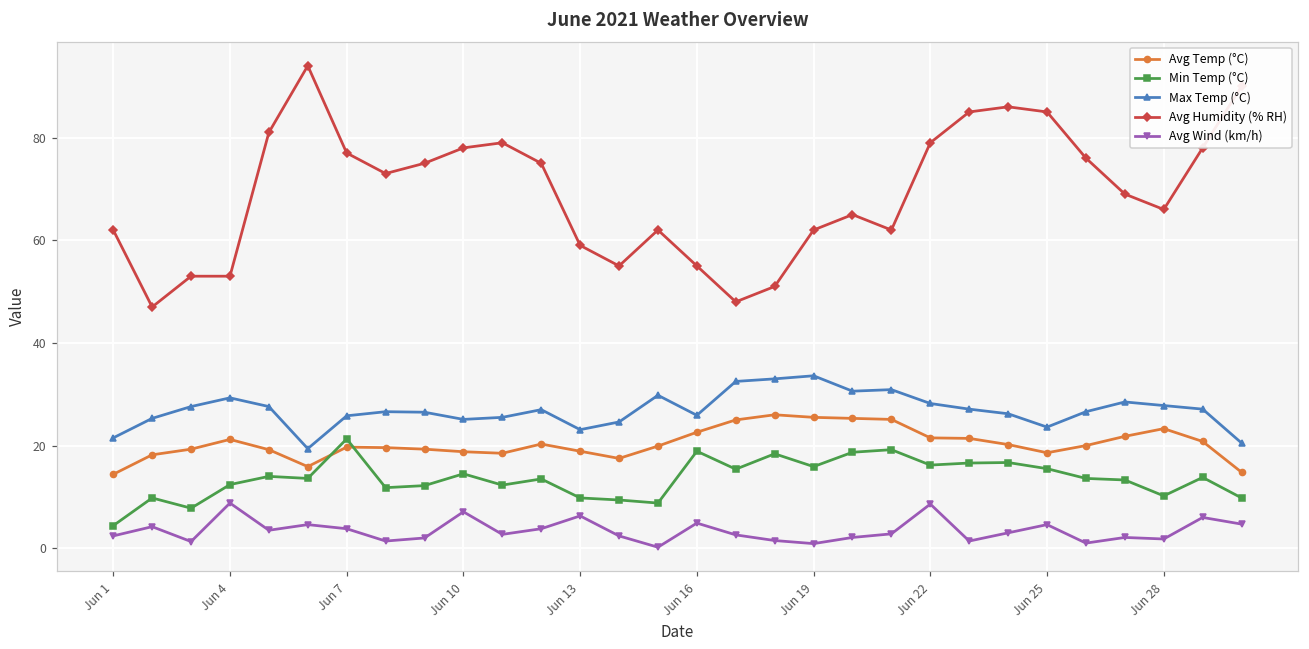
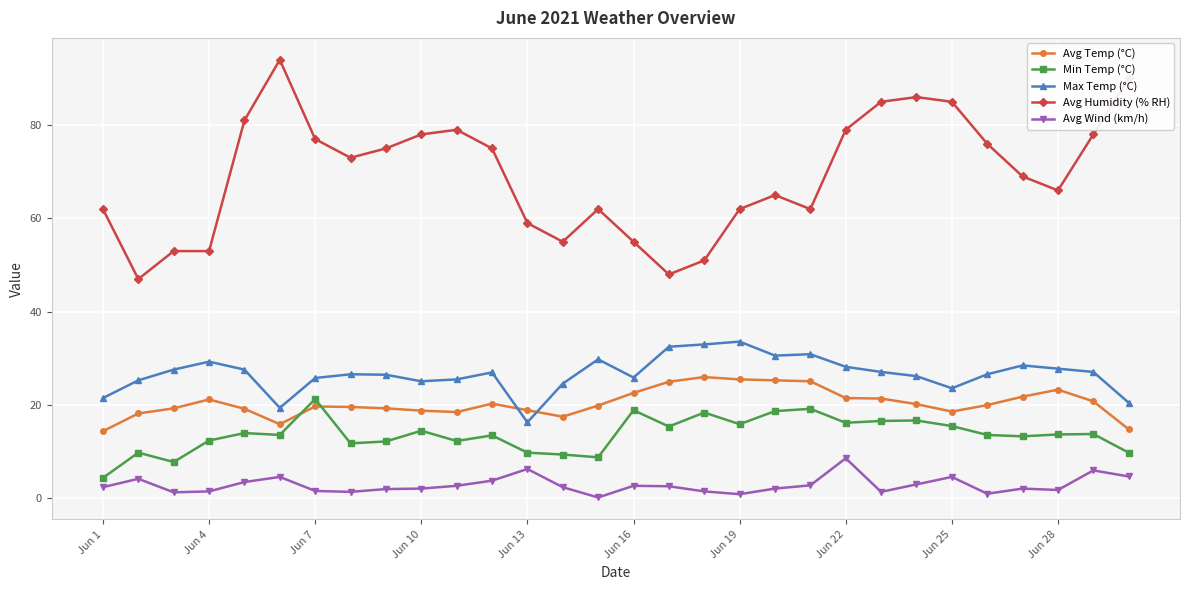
Avg Wind (km/h), Jun 4: 9 -> 2
Avg Wind (km/h), Jun 7: 4 -> 2
Avg Wind (km/h), Jun 10: 7 -> 2
Max Temp (°C), Jun 13: 23 -> 16
Avg Wind (km/h), Jun 16: 5 -> 3
Min Temp (°C), Jun 28: 10 -> 14
